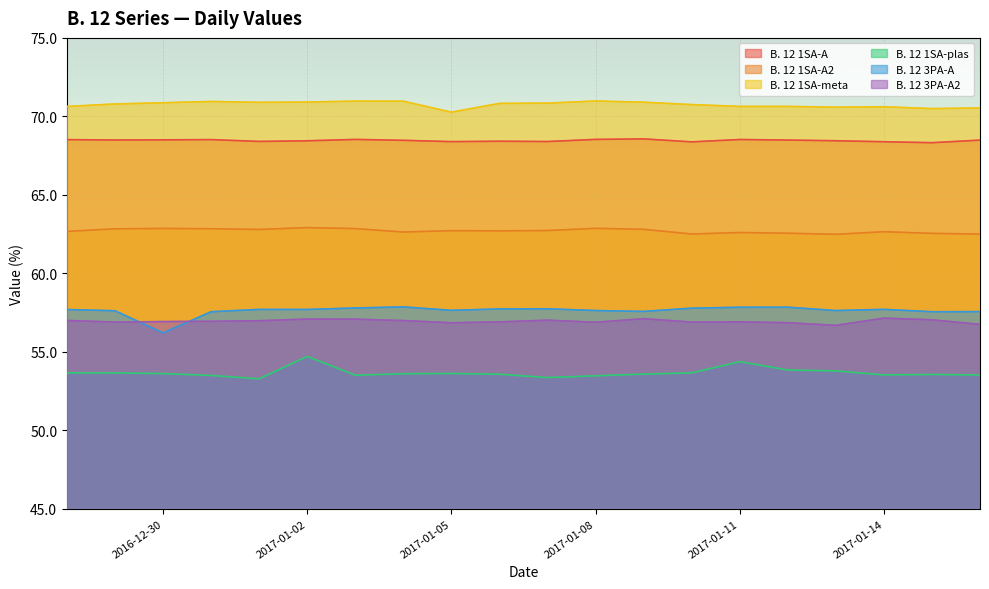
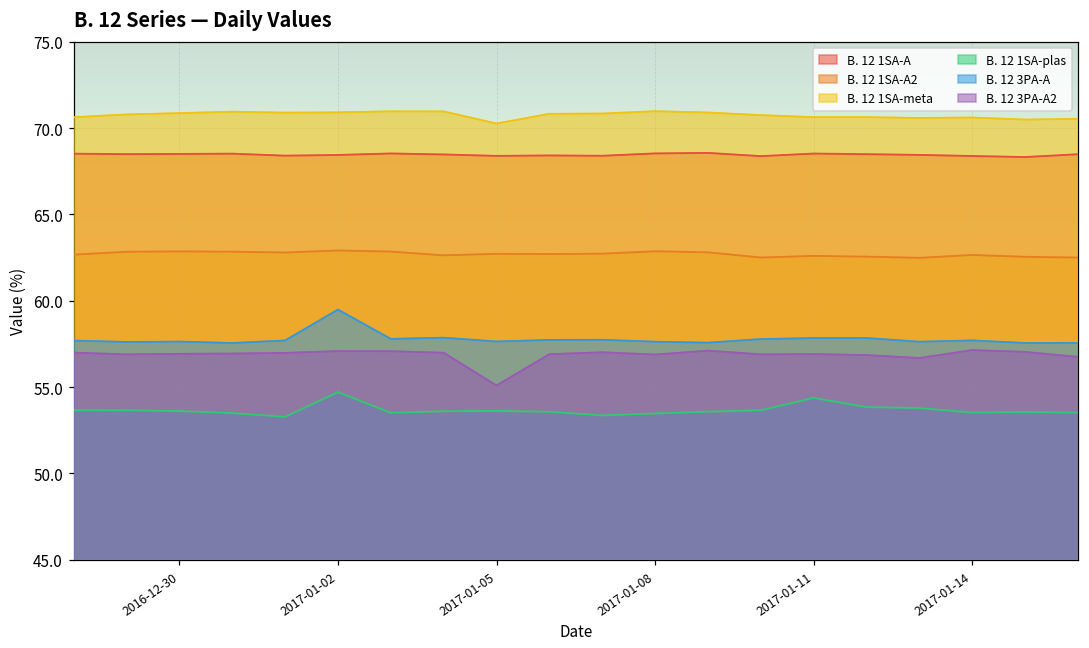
B. 12 3PA-A, 2016-12-30: 56.2 -> 57.6
B. 12 3PA-A, 2017-01-02: 57.7 -> 59.5
B. 12 3PA-A2, 2017-01-05: 56.8 -> 55.1
